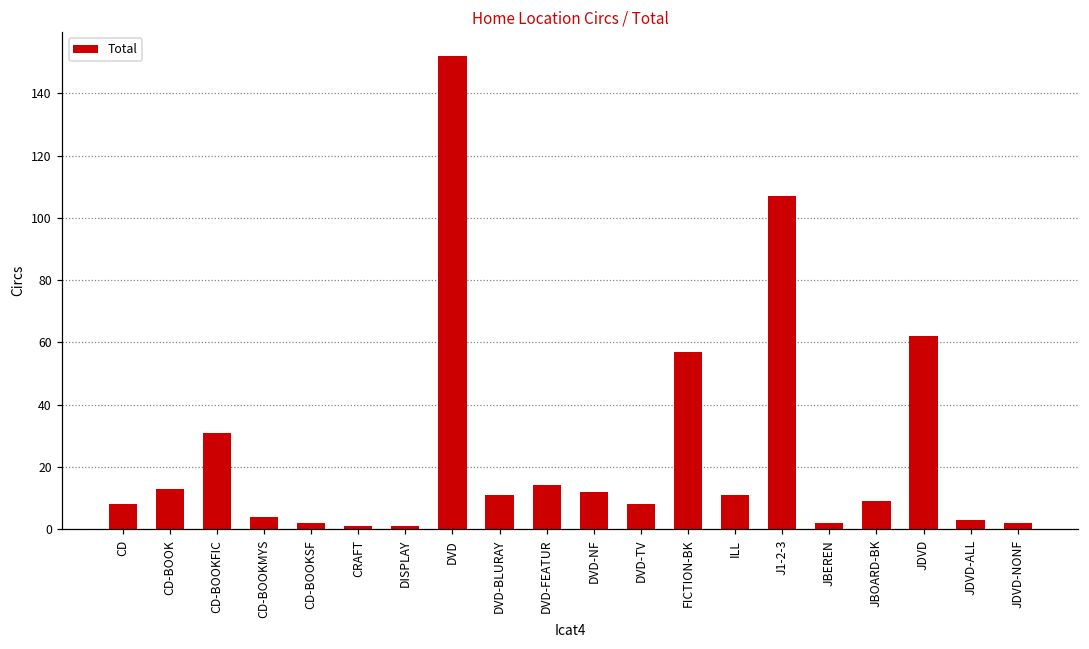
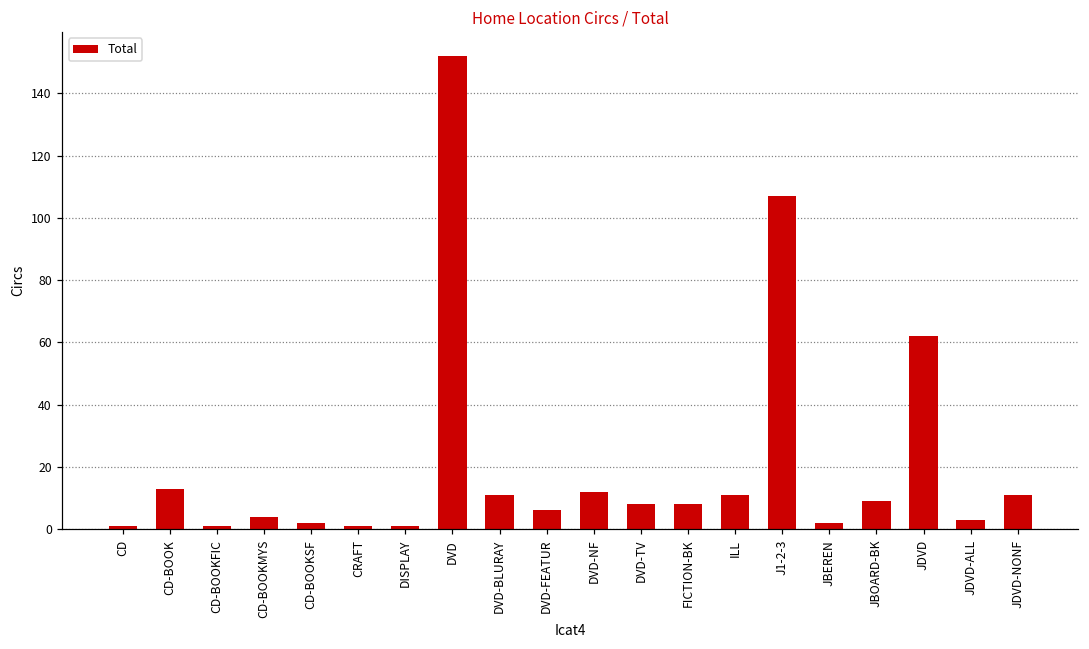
CD: 8 -> 1
CD-BOOKFIC: 31 -> 1
DVD-FEATUR: 14 -> 6
FICTION-BK: 57 -> 8
JDVD-NONF: 2 -> 11
